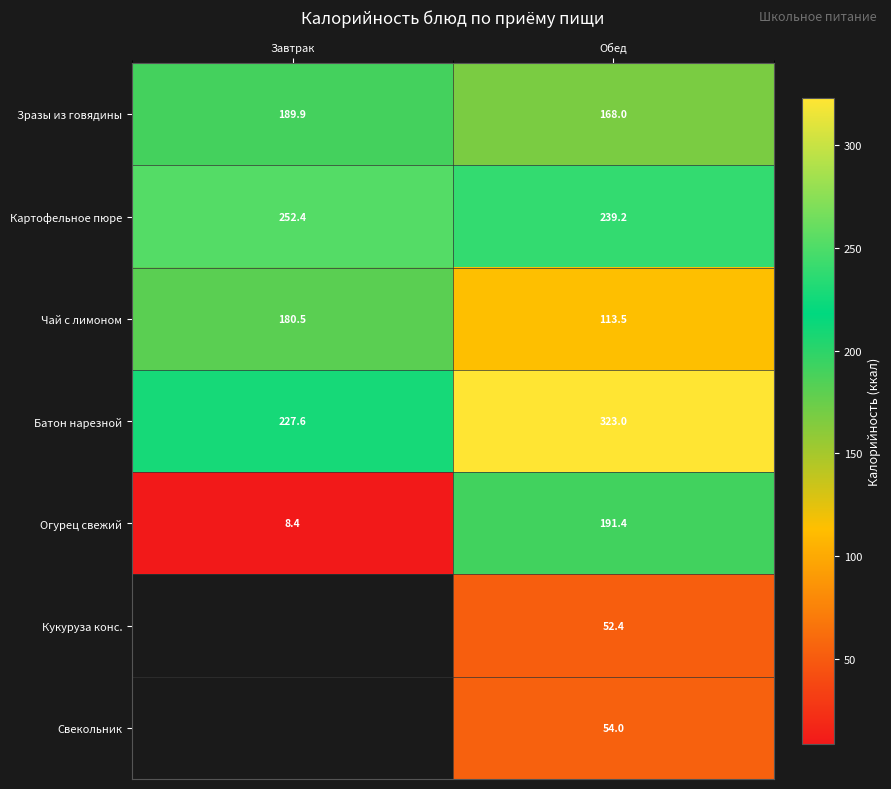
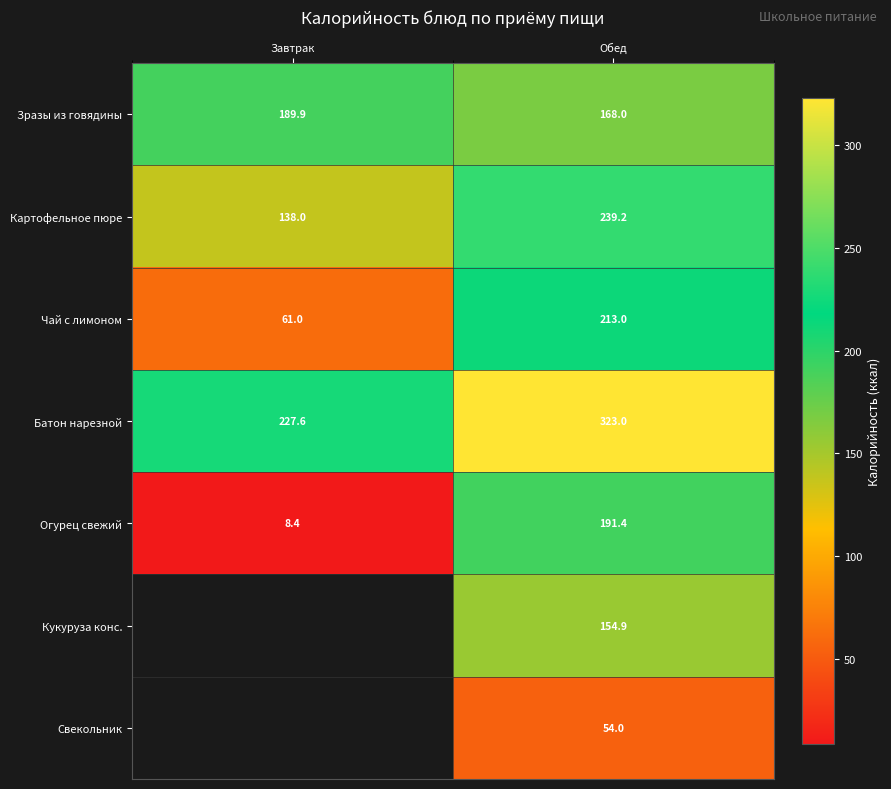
Картофельное пюре, Завтрак: 252.4 -> 138.0
Чай с лимоном, Завтрак: 180.5 -> 61.0
Чай с лимоном, Обед: 113.5 -> 213.0
Кукуруза конс., Обед: 52.4 -> 154.9
